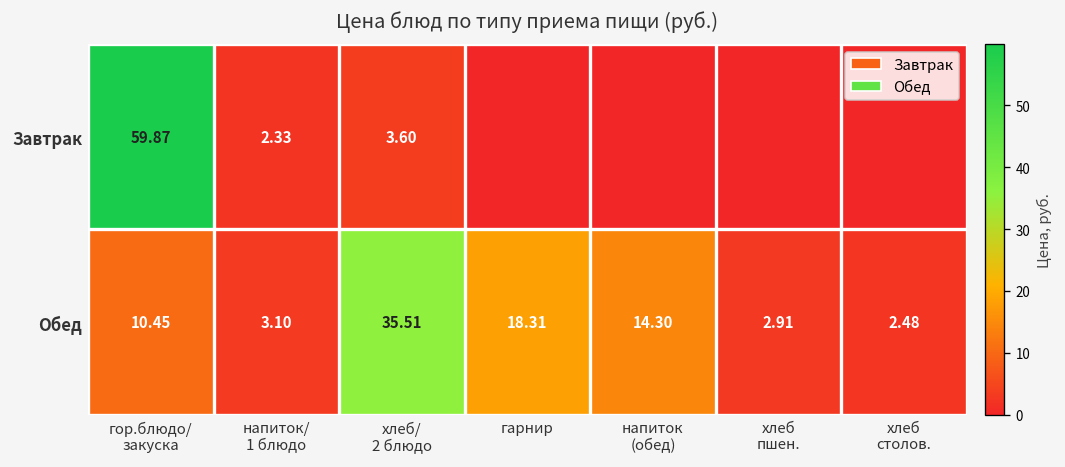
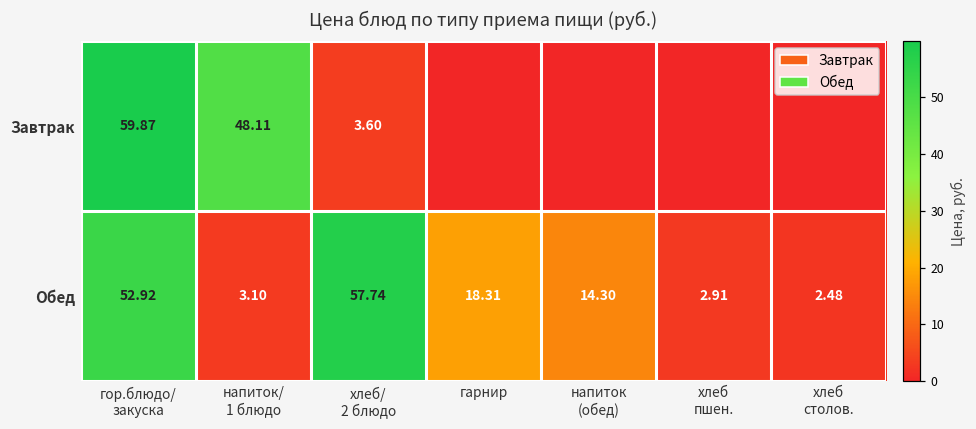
Завтрак, напиток/ 1 блюдо: 2.33 -> 48.11
Обед, гор.блюдо/ закуска: 10.45 -> 52.92
Обед, хлеб/ 2 блюдо: 35.51 -> 57.74
